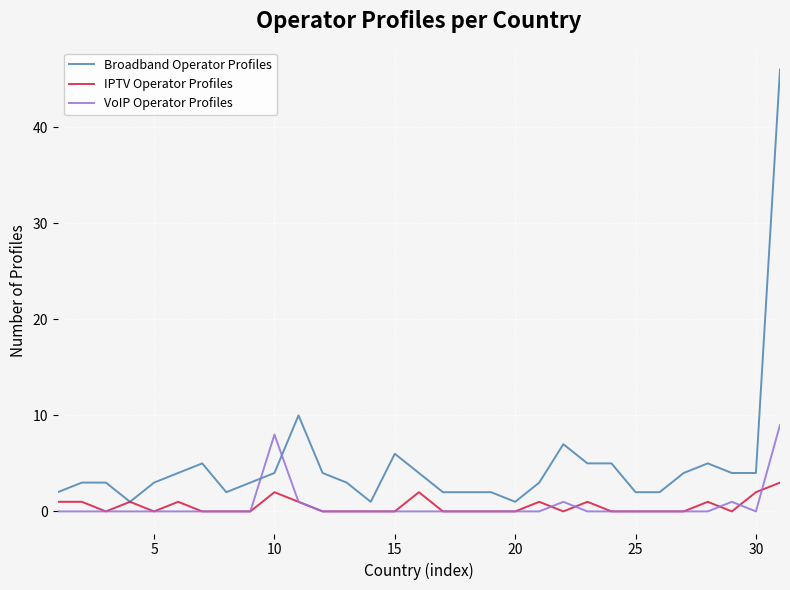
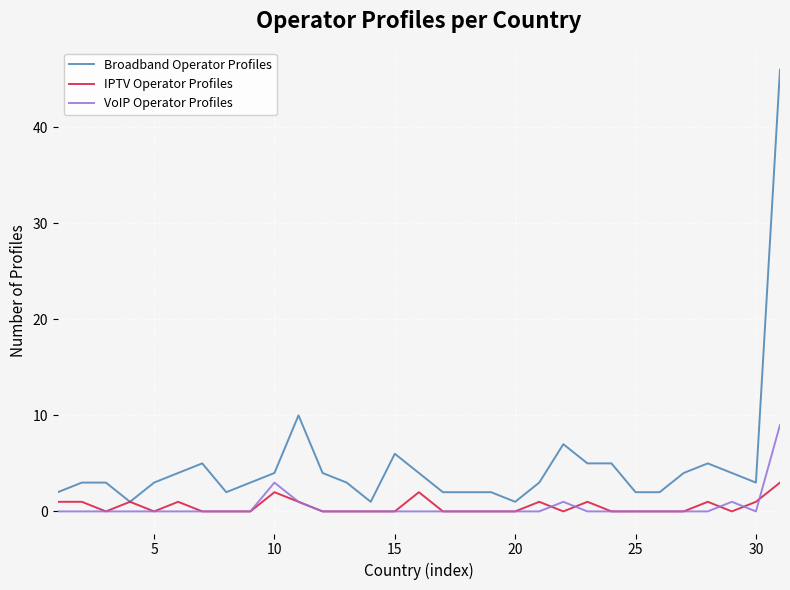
VoIP Operator Profiles, 10: 8 -> 3
Broadband Operator Profiles, 30: 4 -> 3
IPTV Operator Profiles, 30: 2 -> 1
